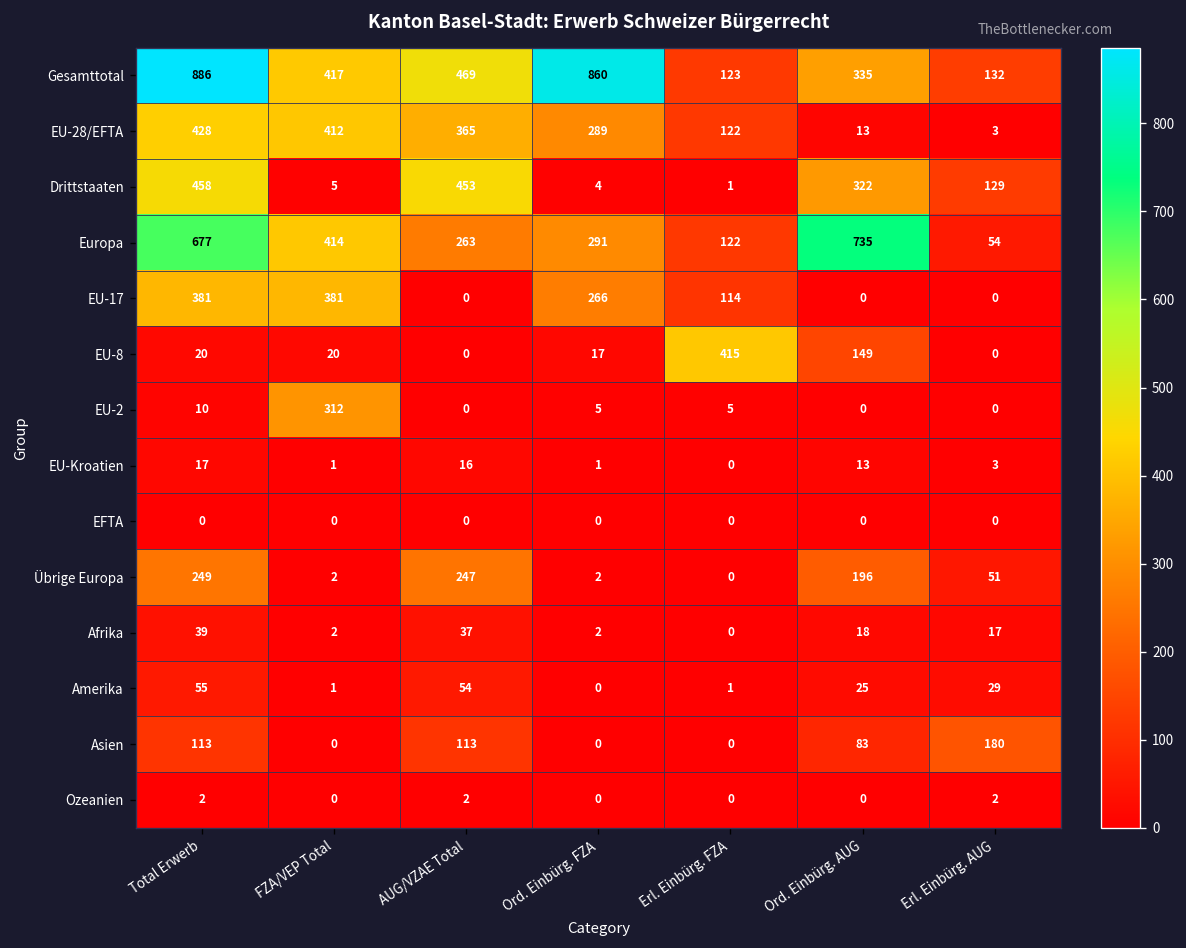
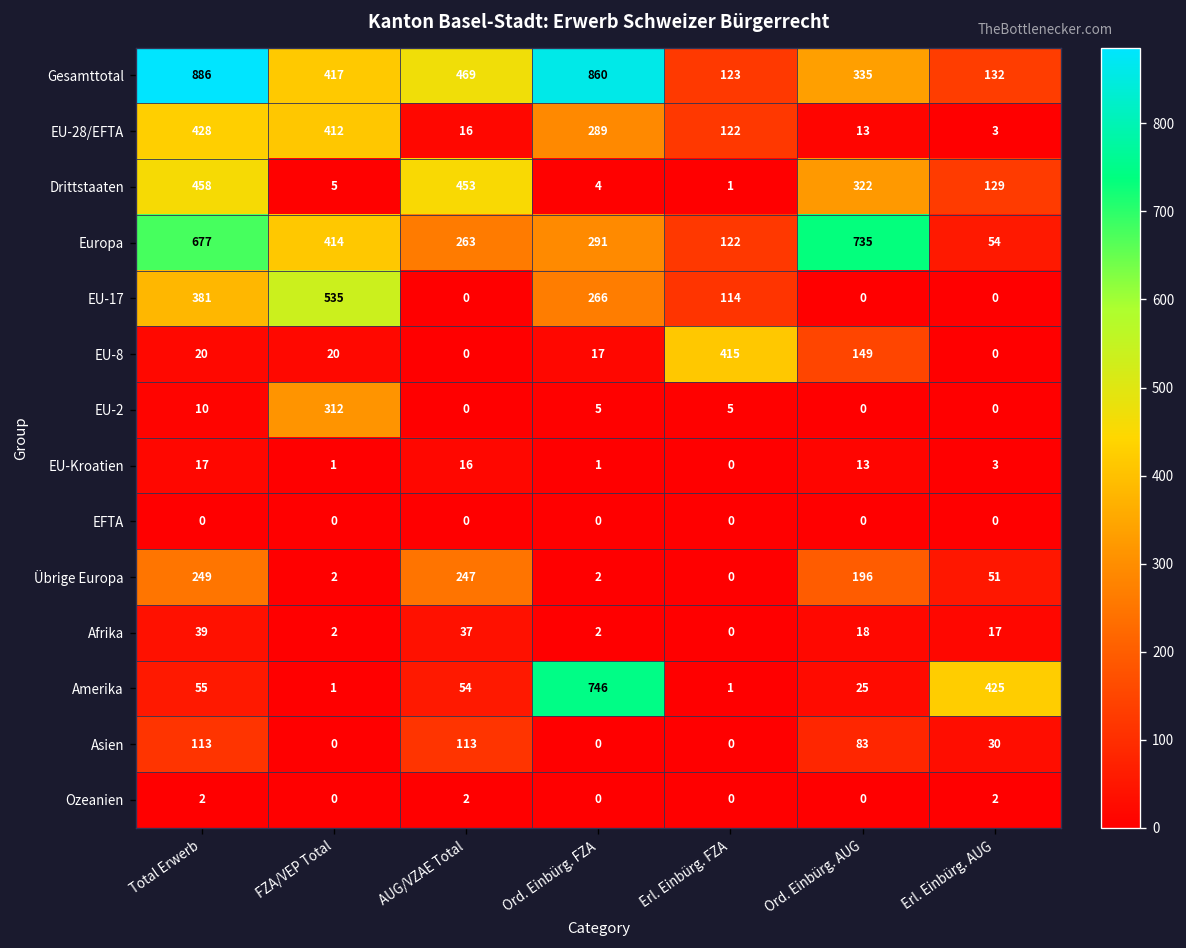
EU-28/EFTA, AUG/VZAE Total: 365 -> 16
EU-17, FZA/VEP Total: 381 -> 535
Amerika, Ord. Einbürg. FZA: 0 -> 746
Amerika, Erl. Einbürg. AUG: 29 -> 425
Asien, Erl. Einbürg. AUG: 180 -> 30
